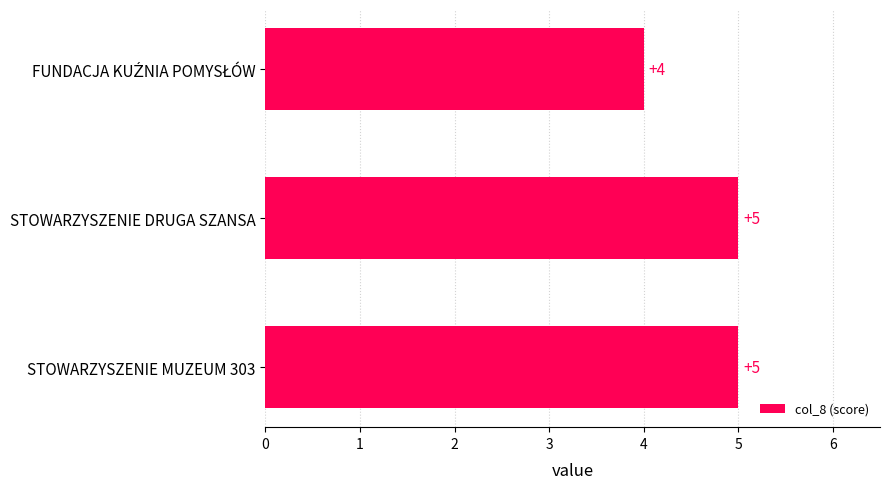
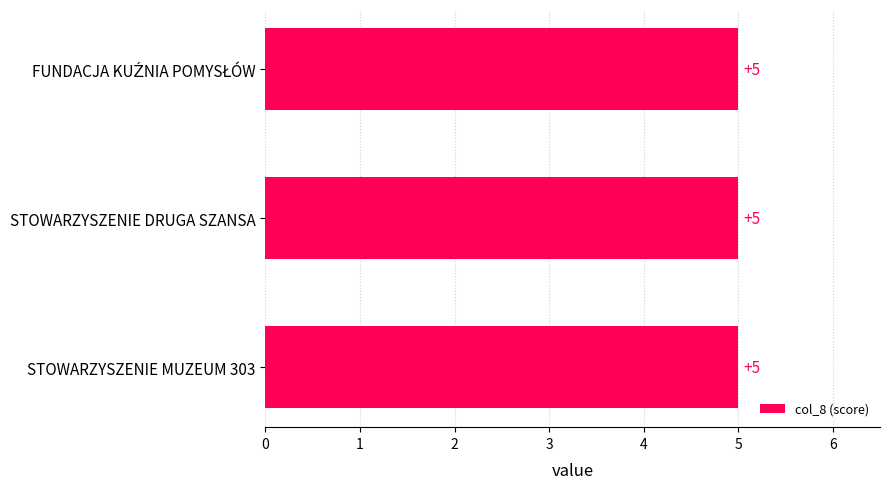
FUNDACJA KUŹNIA POMYSŁÓW: +4 -> +5
